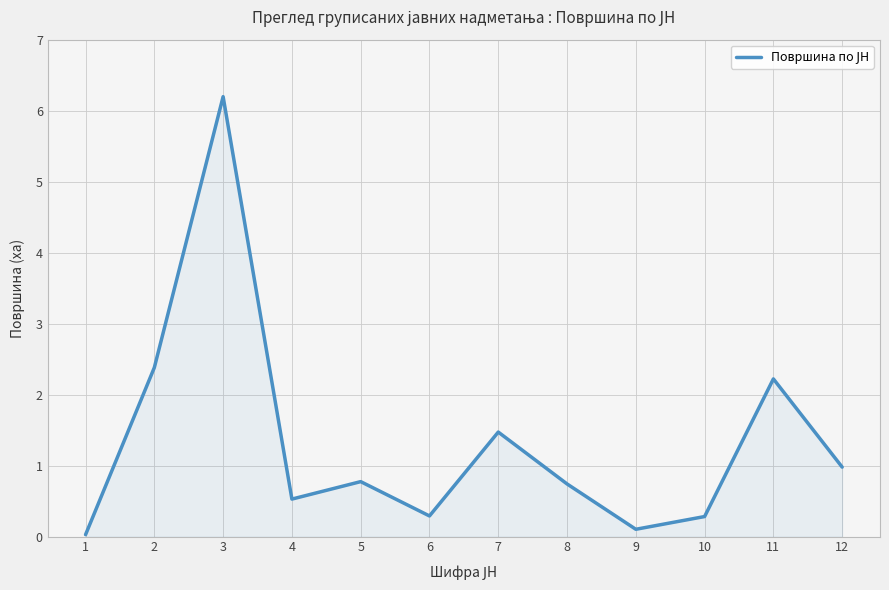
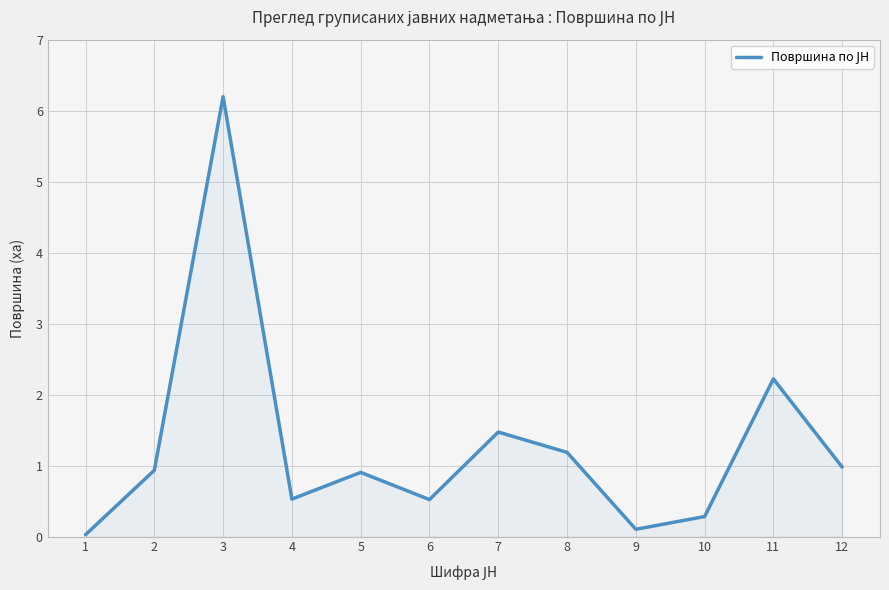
2: 2.4 -> 0.9
5: 0.8 -> 0.9
6: 0.3 -> 0.5
8: 0.7 -> 1.2
